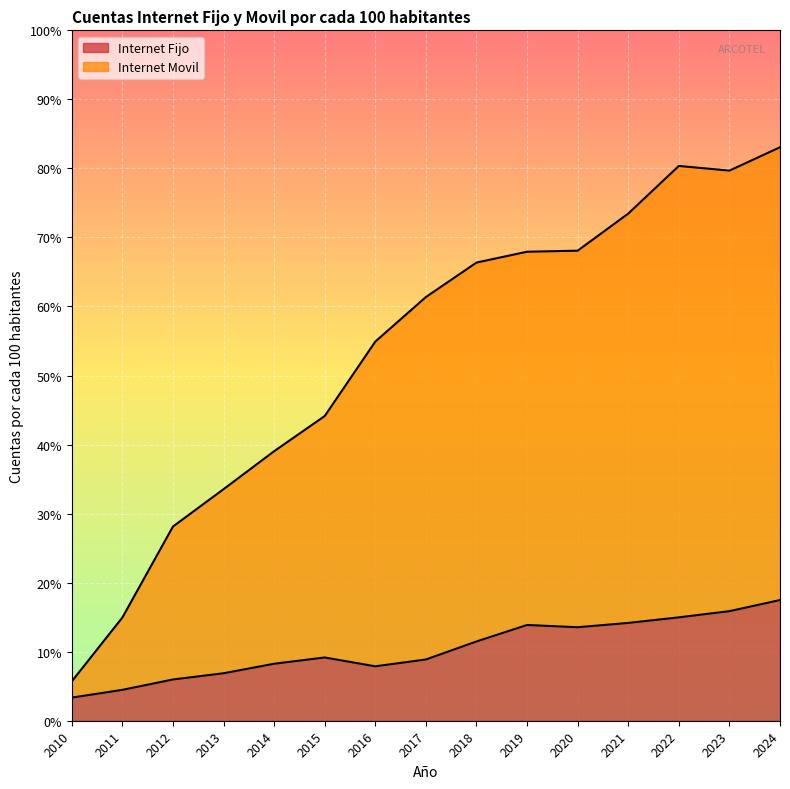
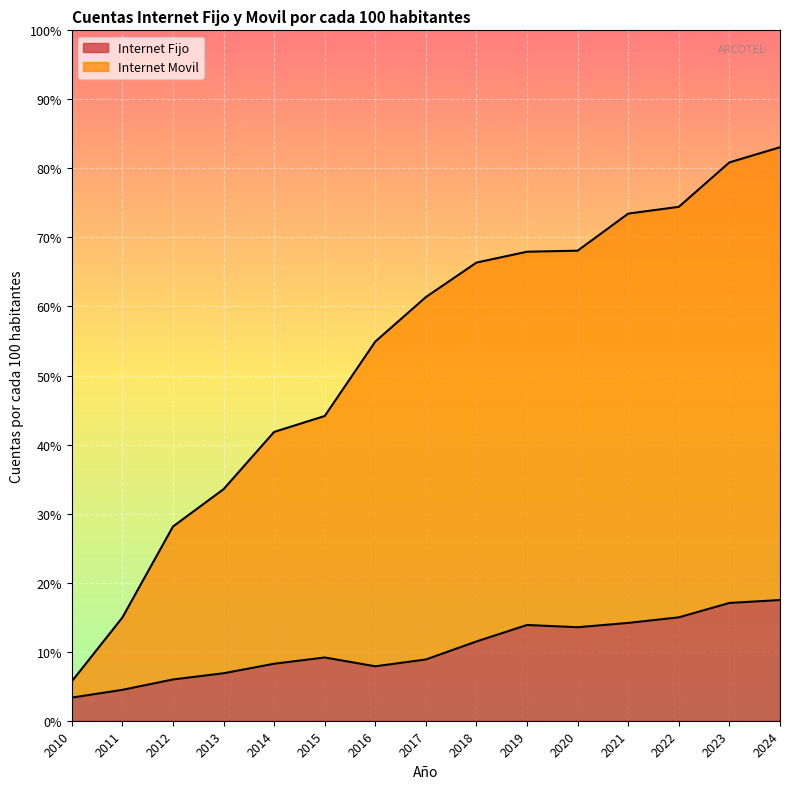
Internet Movil, 2014: 31% -> 34%
Internet Movil, 2022: 65% -> 59%
Internet Fijo, 2023: 16% -> 17%
